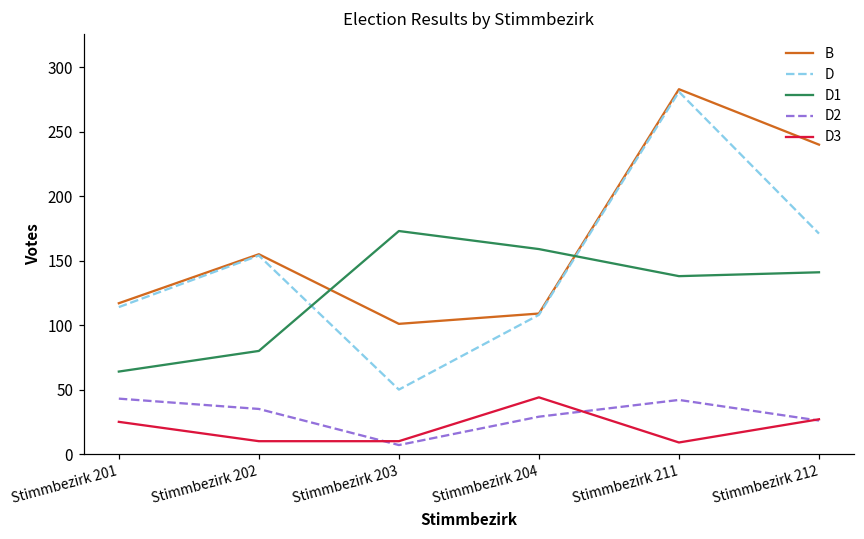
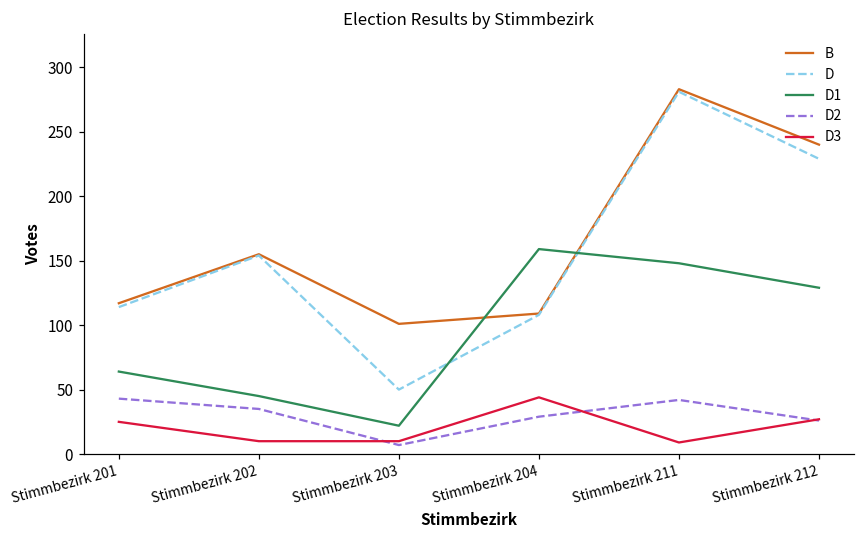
D1, Stimmbezirk 202: 80 -> 45
D1, Stimmbezirk 203: 173 -> 22
D1, Stimmbezirk 211: 138 -> 148
D, Stimmbezirk 212: 171 -> 229
D1, Stimmbezirk 212: 141 -> 129
